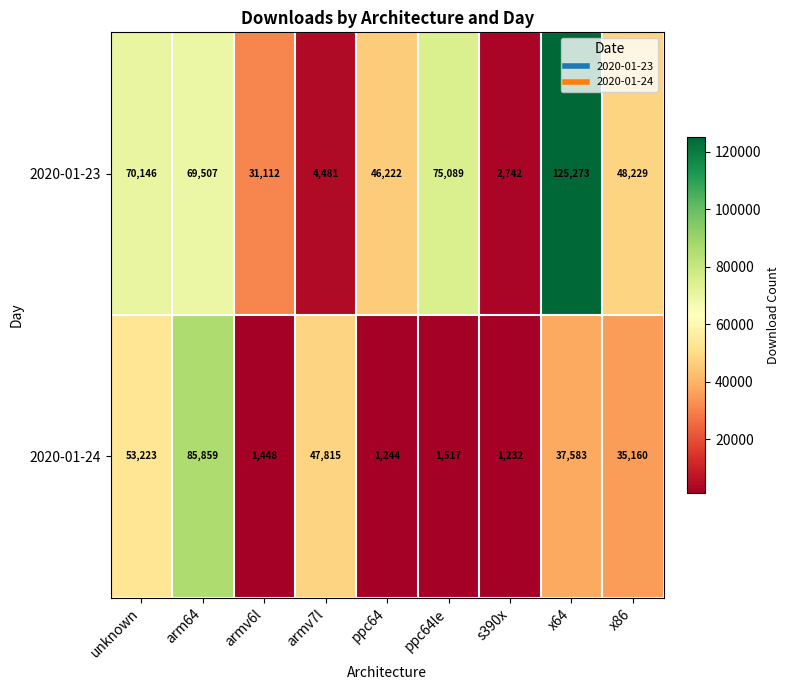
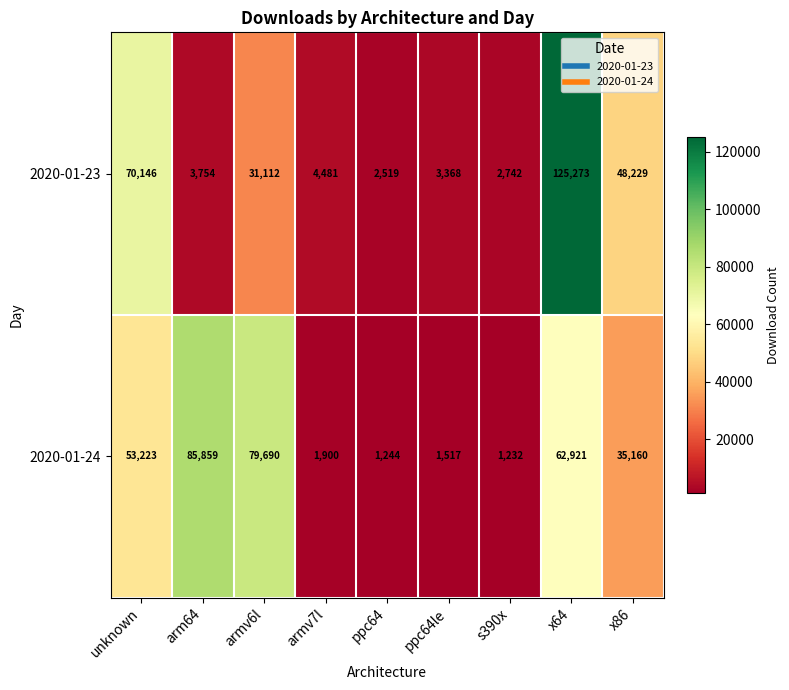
2020-01-23, arm64: 69,507 -> 3,754
2020-01-23, ppc64: 46,222 -> 2,519
2020-01-23, ppc64le: 75,089 -> 3,368
2020-01-24, armv6l: 1,448 -> 79,690
2020-01-24, armv7l: 47,815 -> 1,900
2020-01-24, x64: 37,583 -> 62,921
